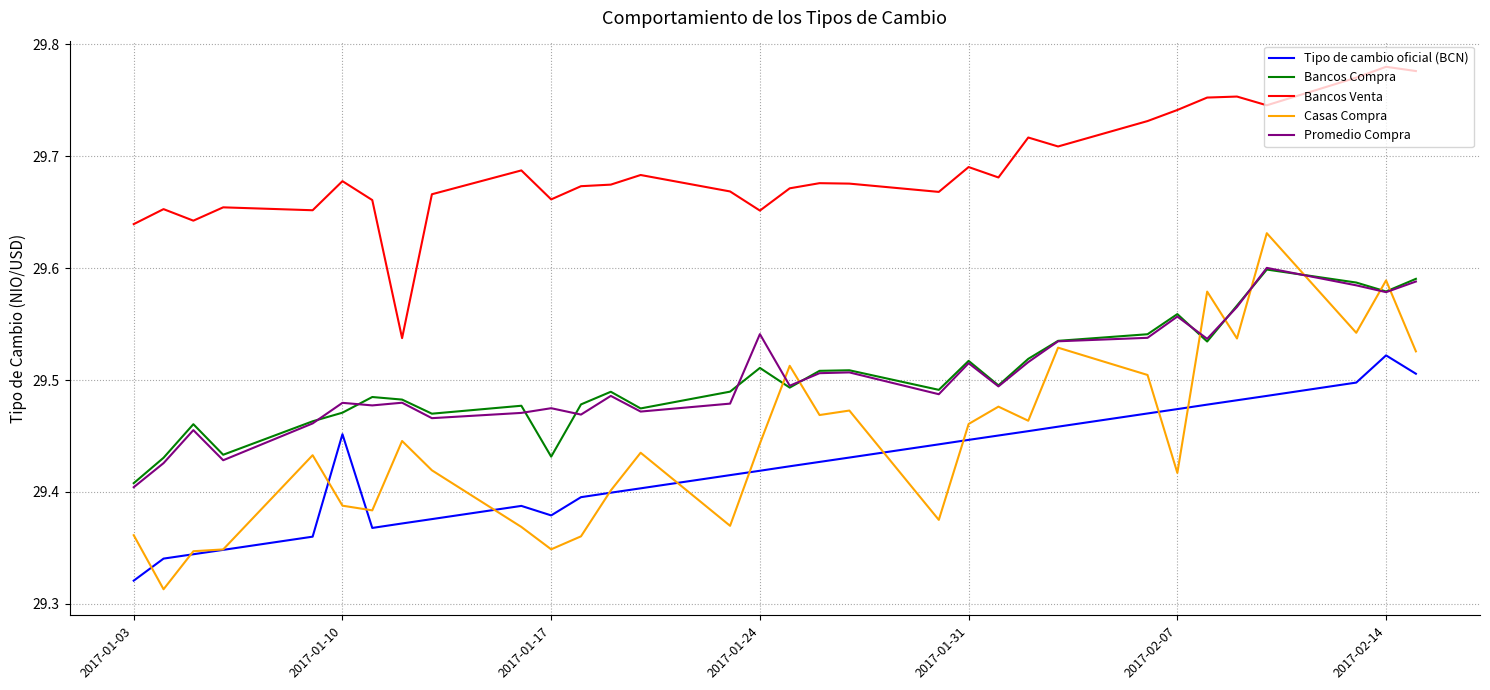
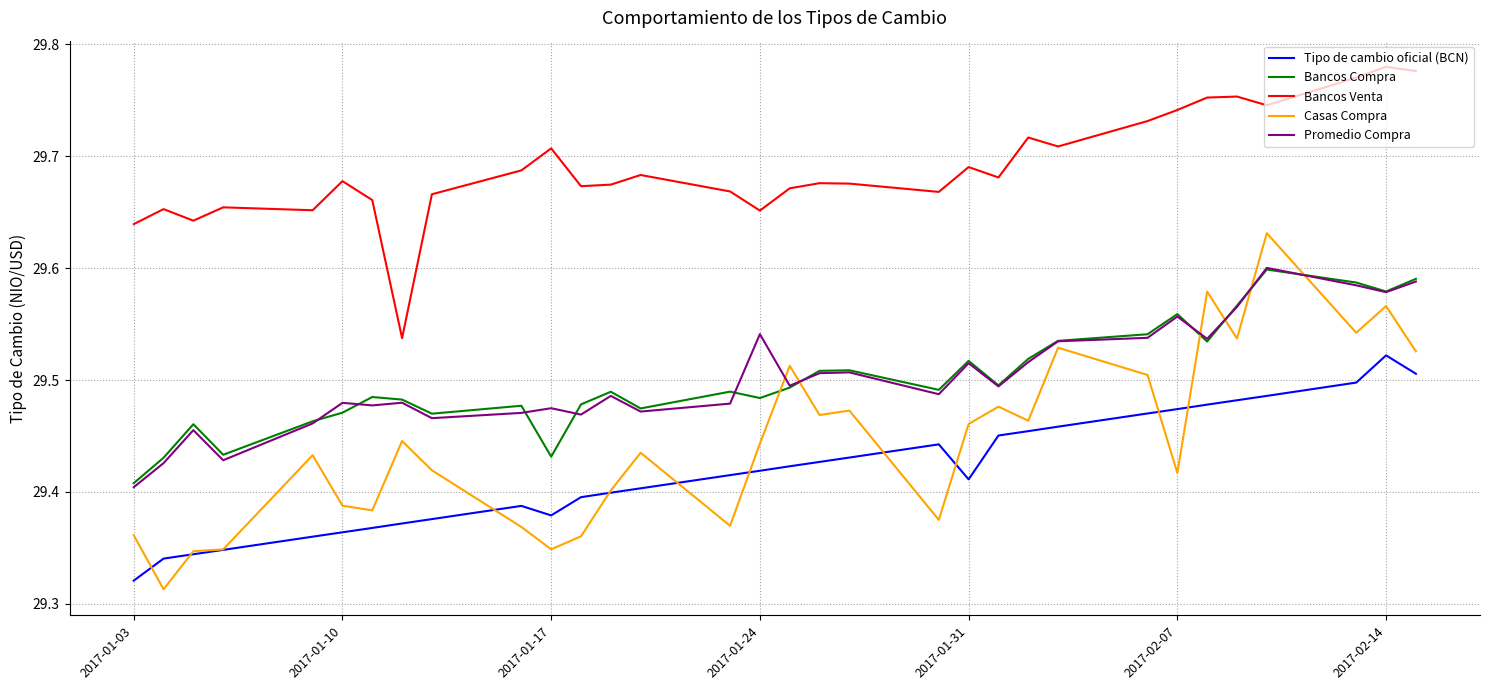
Tipo de cambio oficial (BCN), 2017-01-10: 29.452 -> 29.364
Bancos Venta, 2017-01-17: 29.661 -> 29.707
Bancos Compra, 2017-01-24: 29.511 -> 29.484
Tipo de cambio oficial (BCN), 2017-01-31: 29.447 -> 29.411
Casas Compra, 2017-02-14: 29.589 -> 29.566
